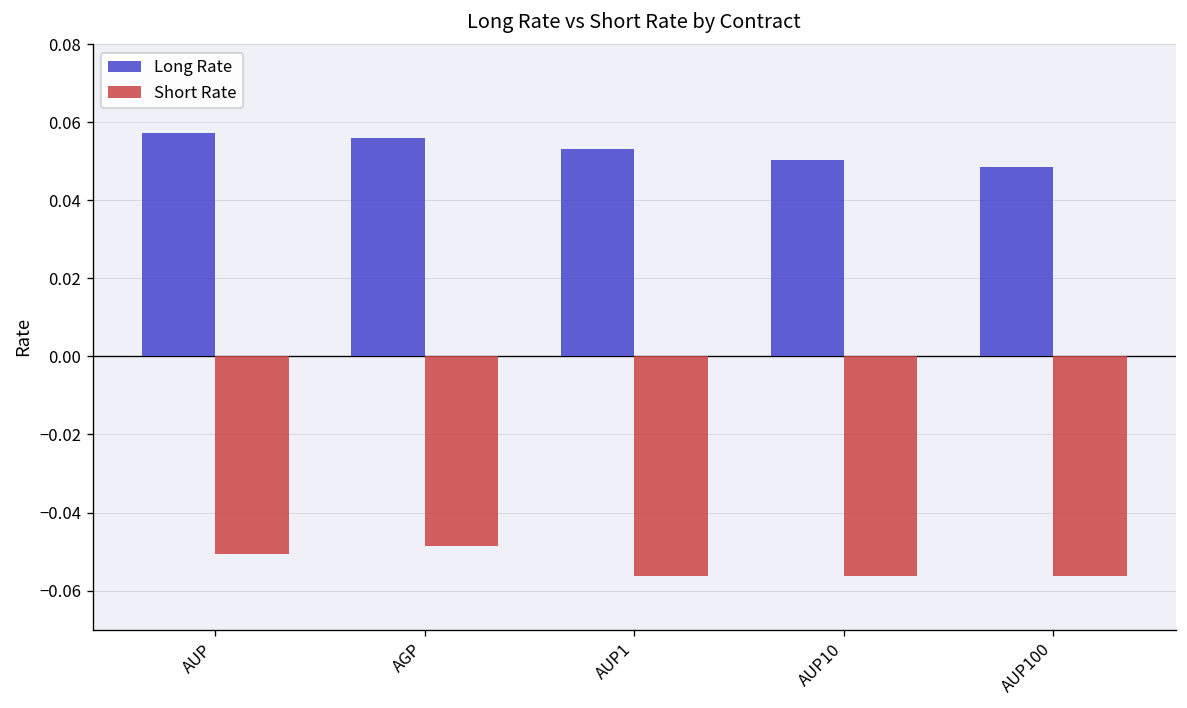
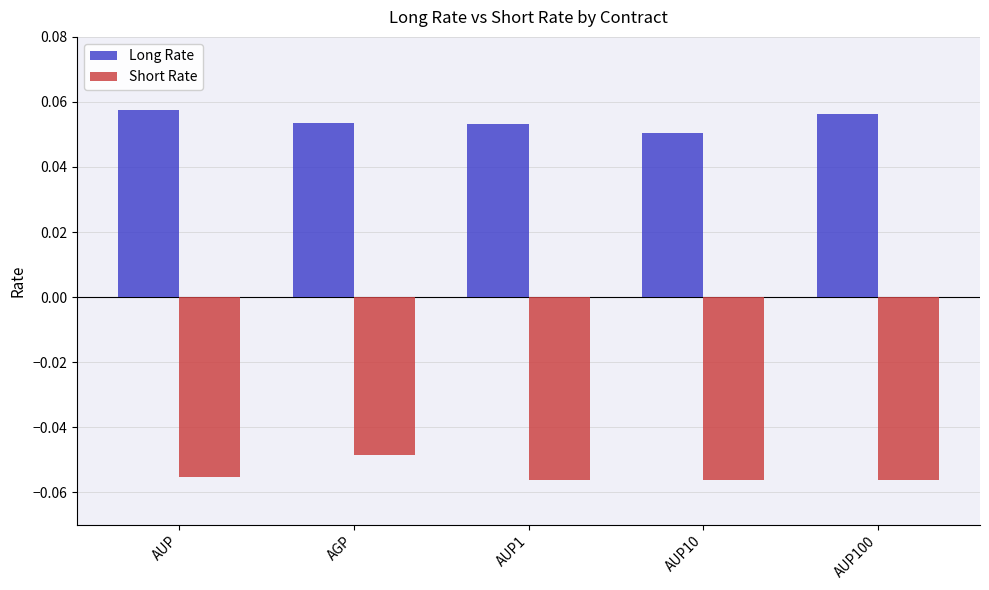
Short Rate, AUP: -0.051 -> -0.055
Long Rate, AGP: 0.056 -> 0.053
Long Rate, AUP100: 0.049 -> 0.056
